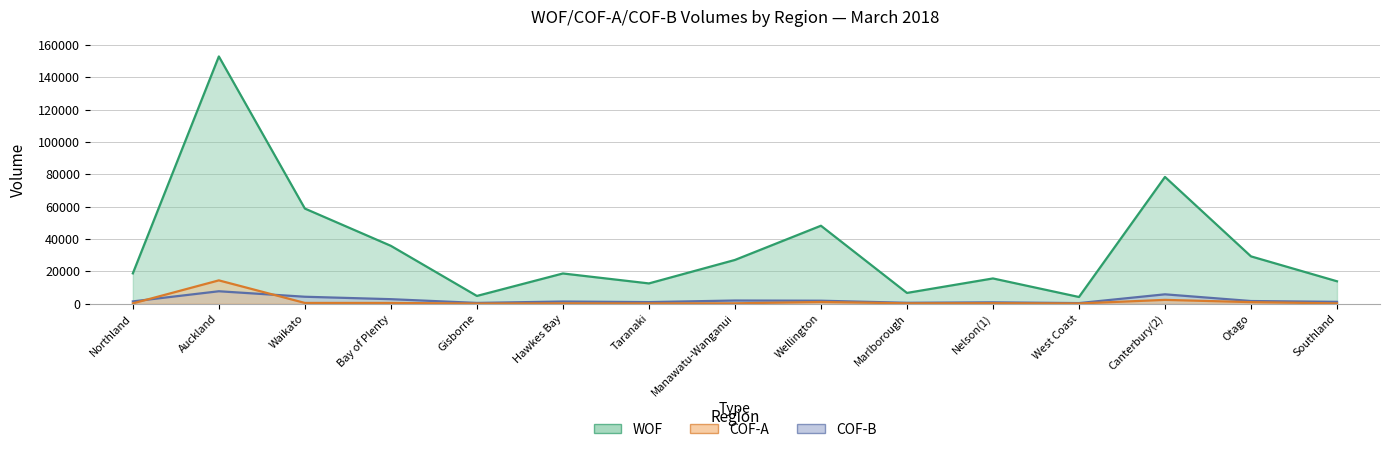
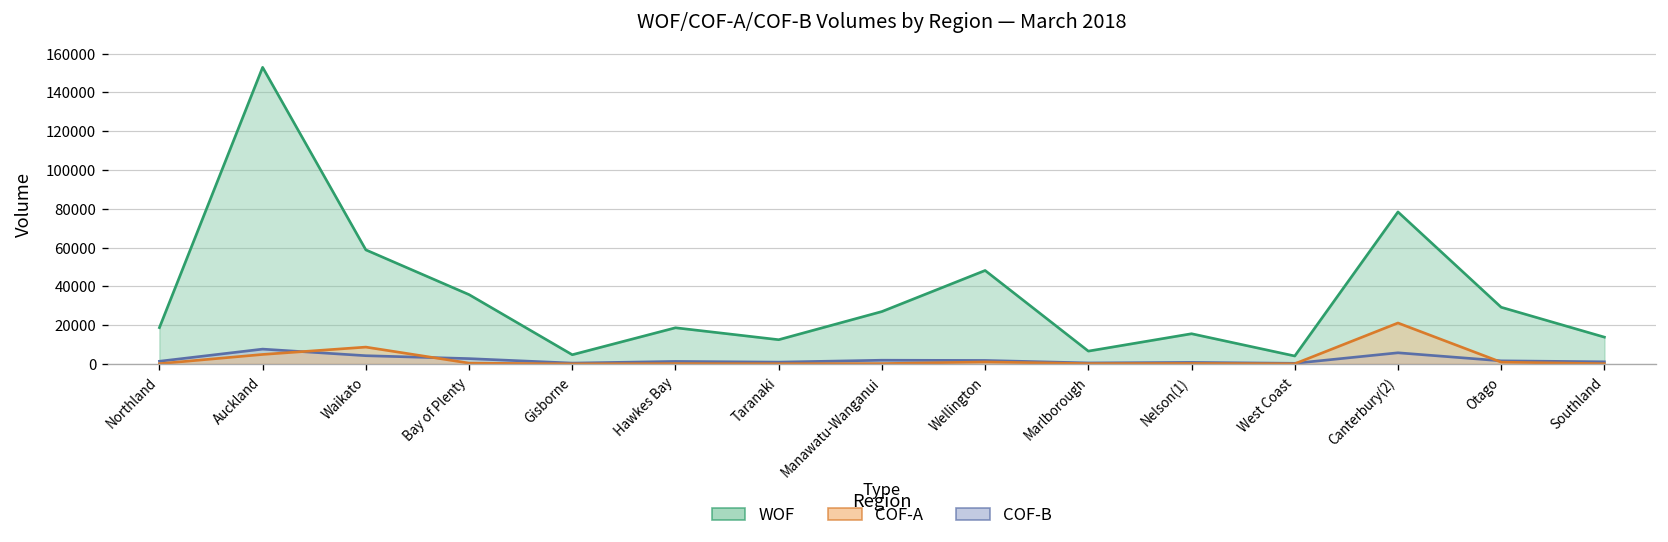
COF-A, Auckland: 14000 -> 5000
COF-A, Waikato: 0 -> 9000
COF-A, Canterbury(2): 2000 -> 21000
